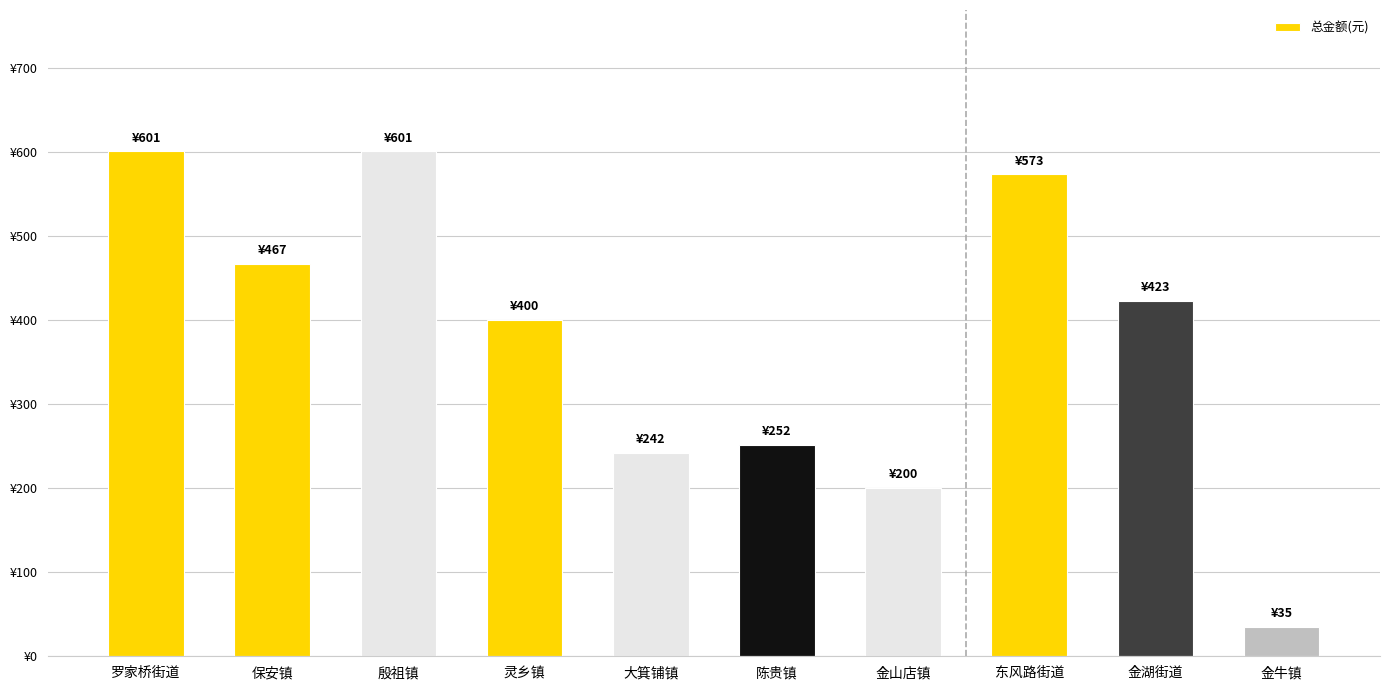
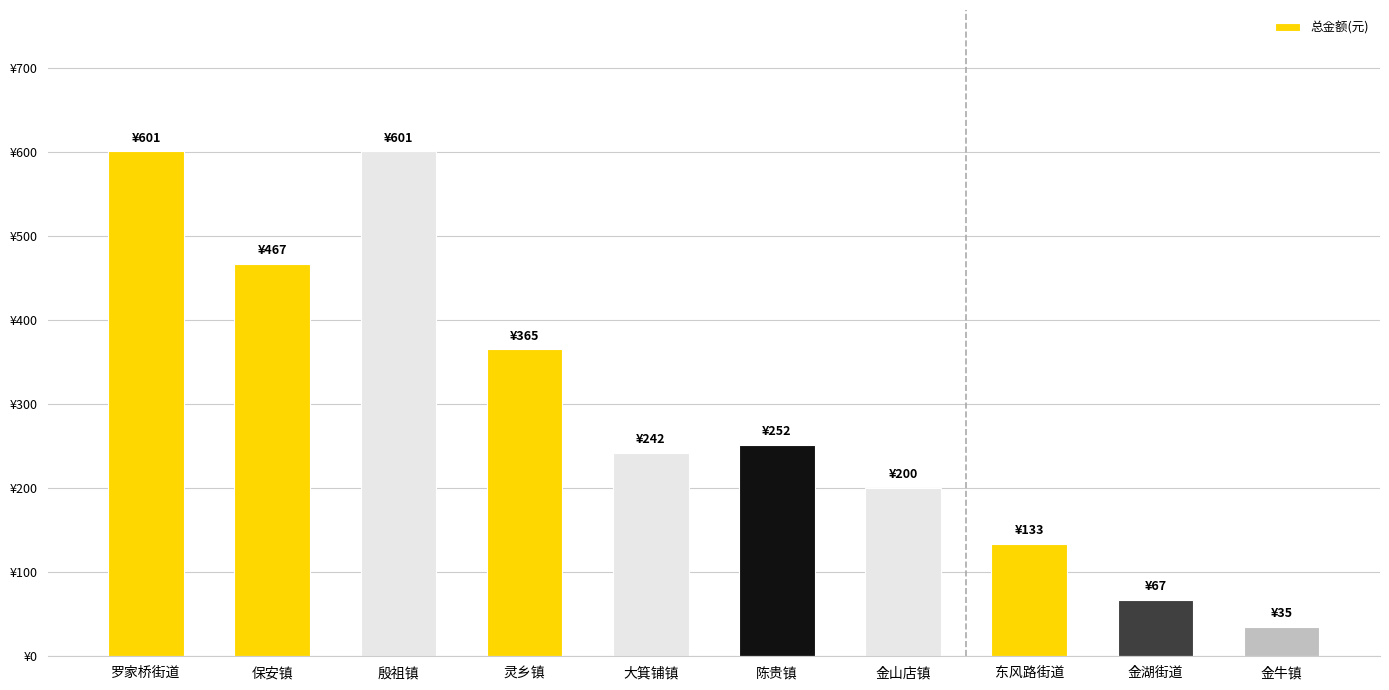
灵乡镇: ¥400 -> ¥365
东风路街道: ¥573 -> ¥133
金湖街道: ¥423 -> ¥67
